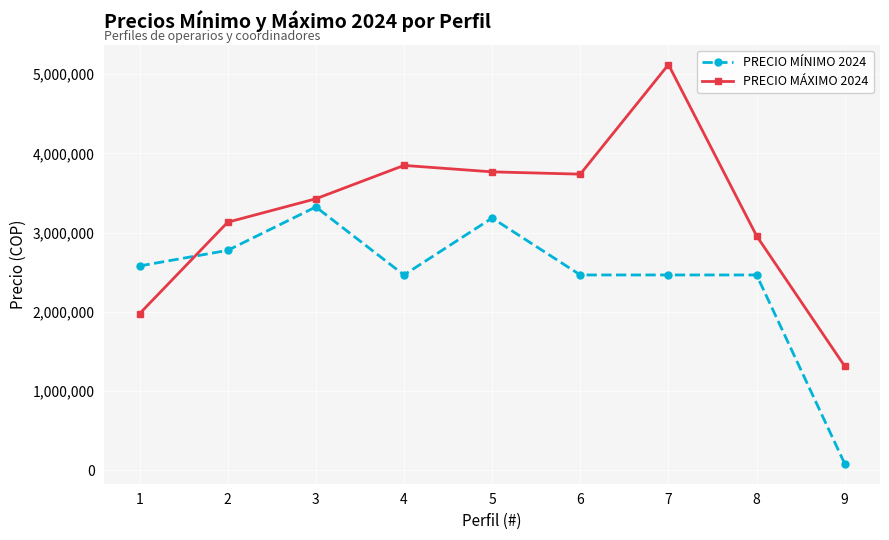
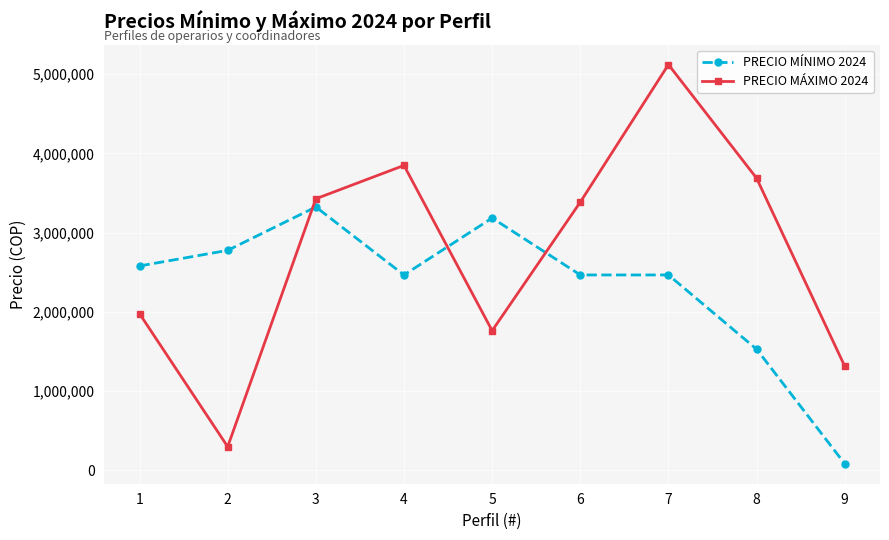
PRECIO MÁXIMO 2024, 2: 3,100,000 -> 300,000
PRECIO MÁXIMO 2024, 5: 3,800,000 -> 1,800,000
PRECIO MÁXIMO 2024, 6: 3,700,000 -> 3,400,000
PRECIO MÍNIMO 2024, 8: 2,500,000 -> 1,500,000
PRECIO MÁXIMO 2024, 8: 3,000,000 -> 3,700,000
